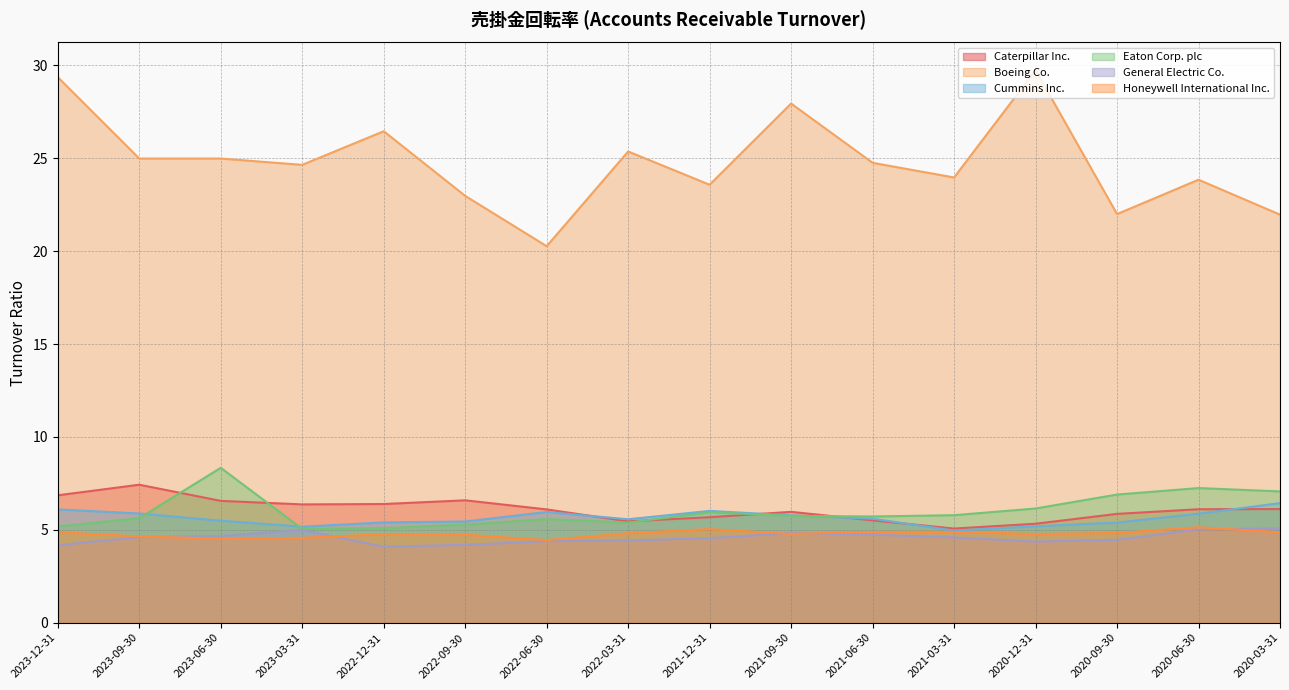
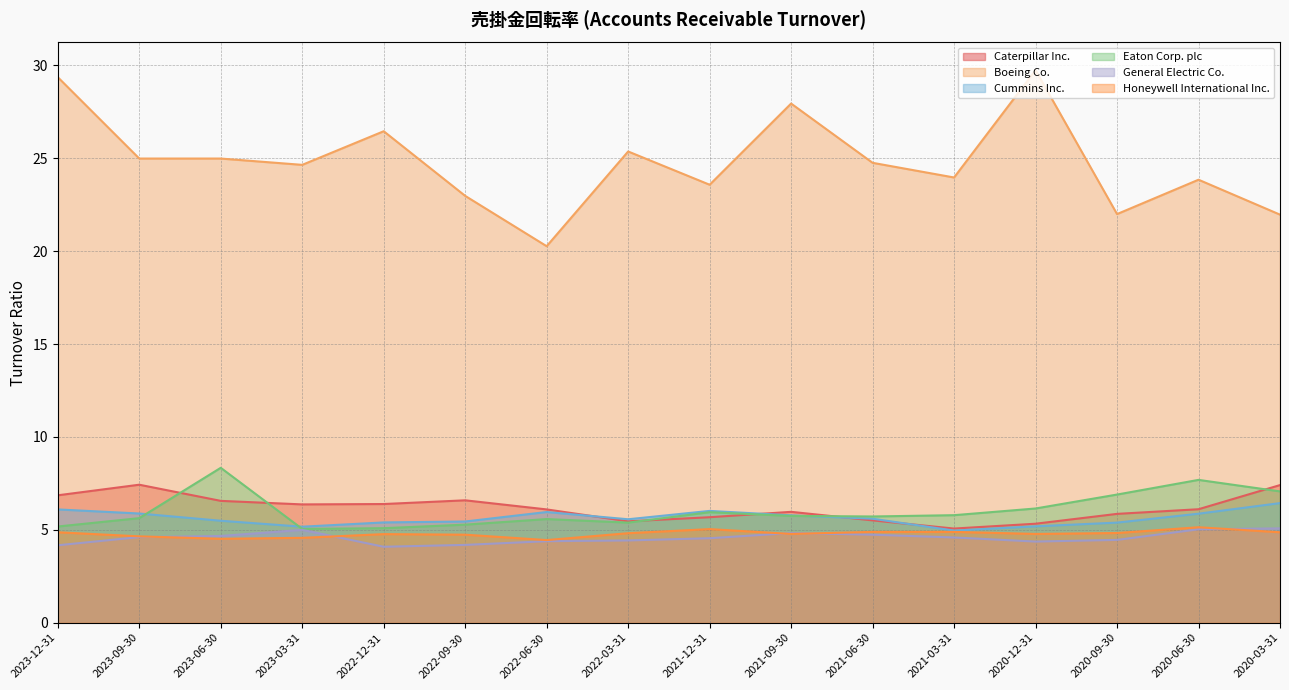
Eaton Corp. plc, 2020-06-30: 7.3 -> 7.7
Caterpillar Inc., 2020-03-31: 6.1 -> 7.4
